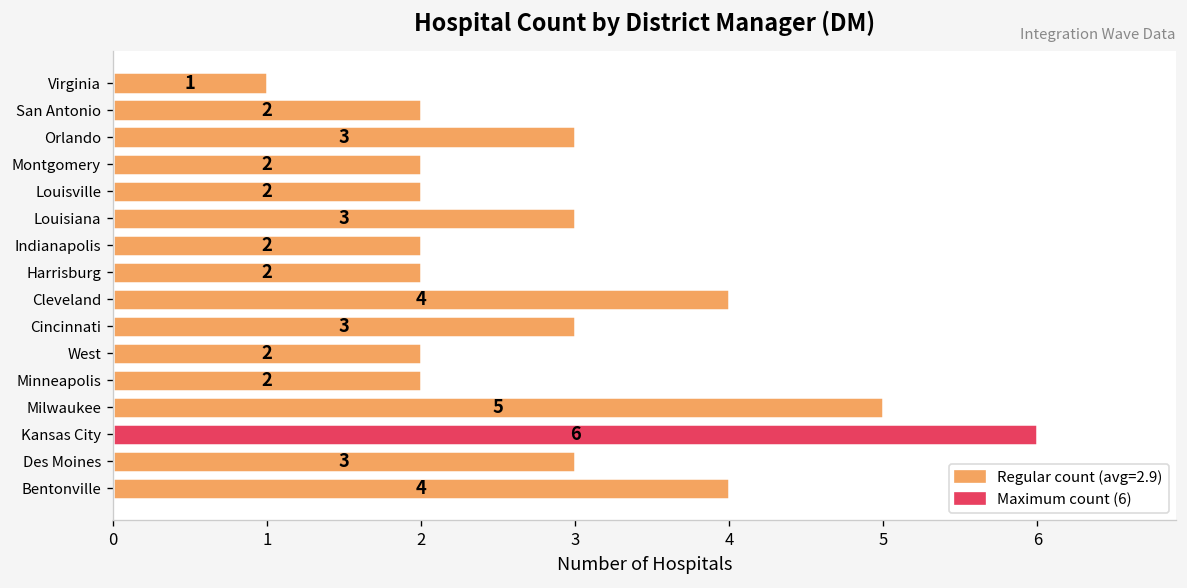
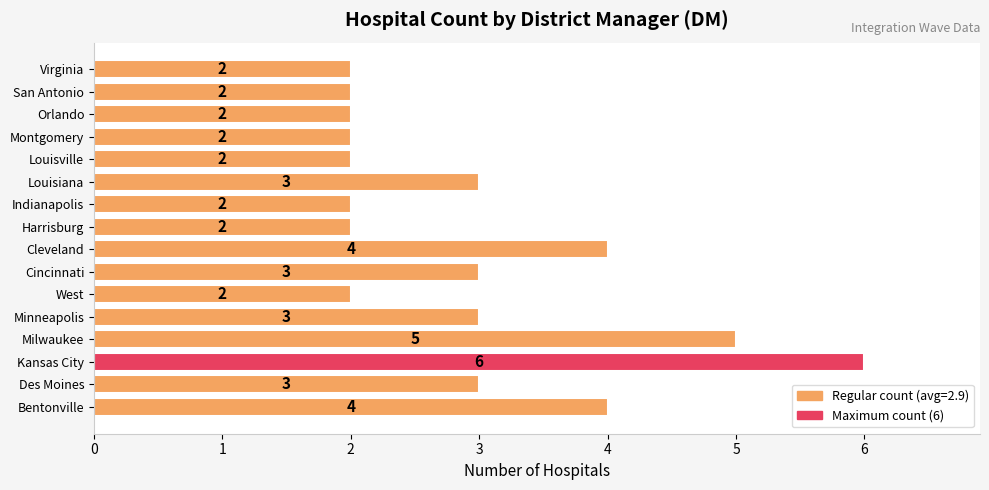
Virginia: 1 -> 2
Orlando: 3 -> 2
Minneapolis: 2 -> 3
